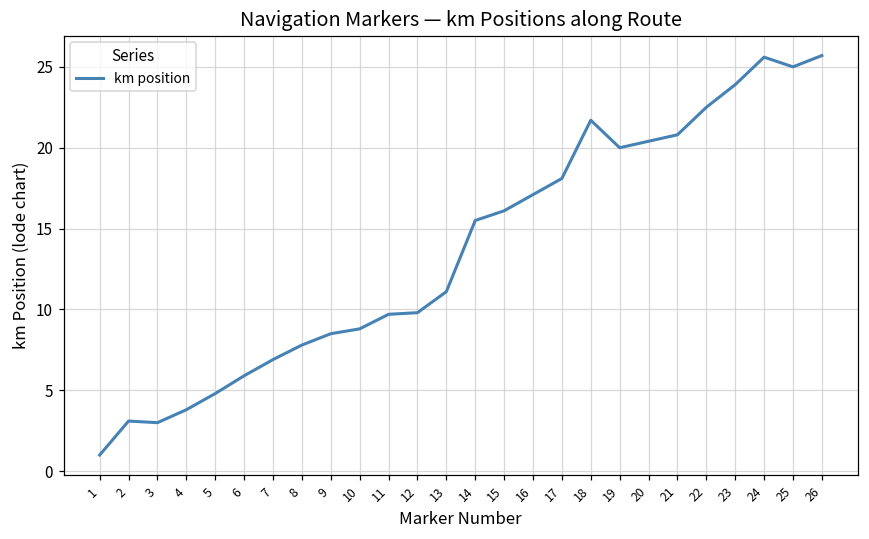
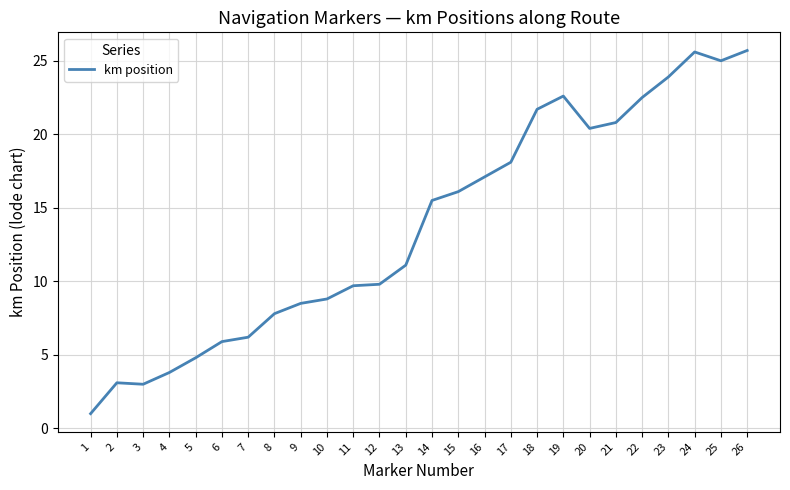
7: 6.9 -> 6.2
19: 20.0 -> 22.6
